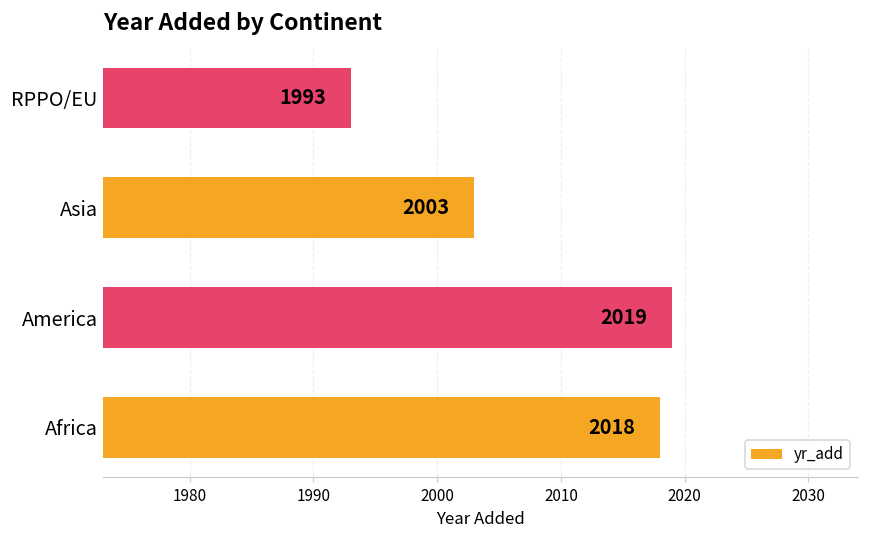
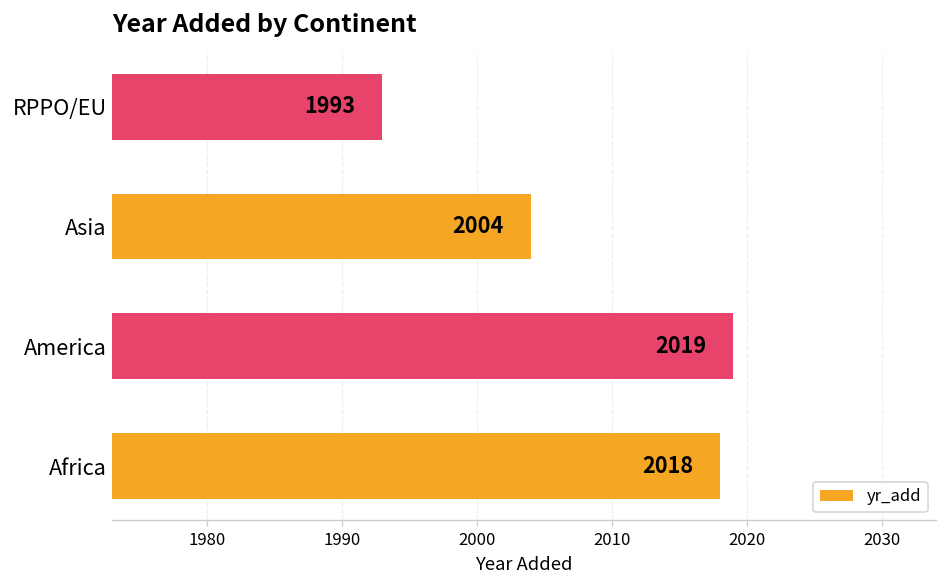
Asia: 2003 -> 2004
